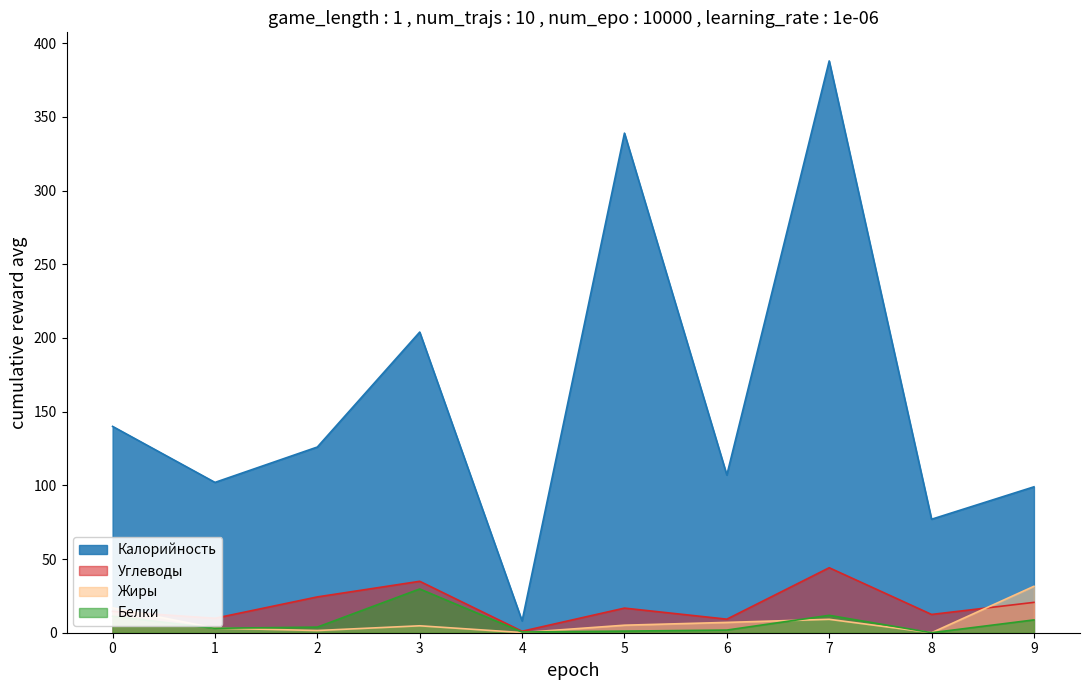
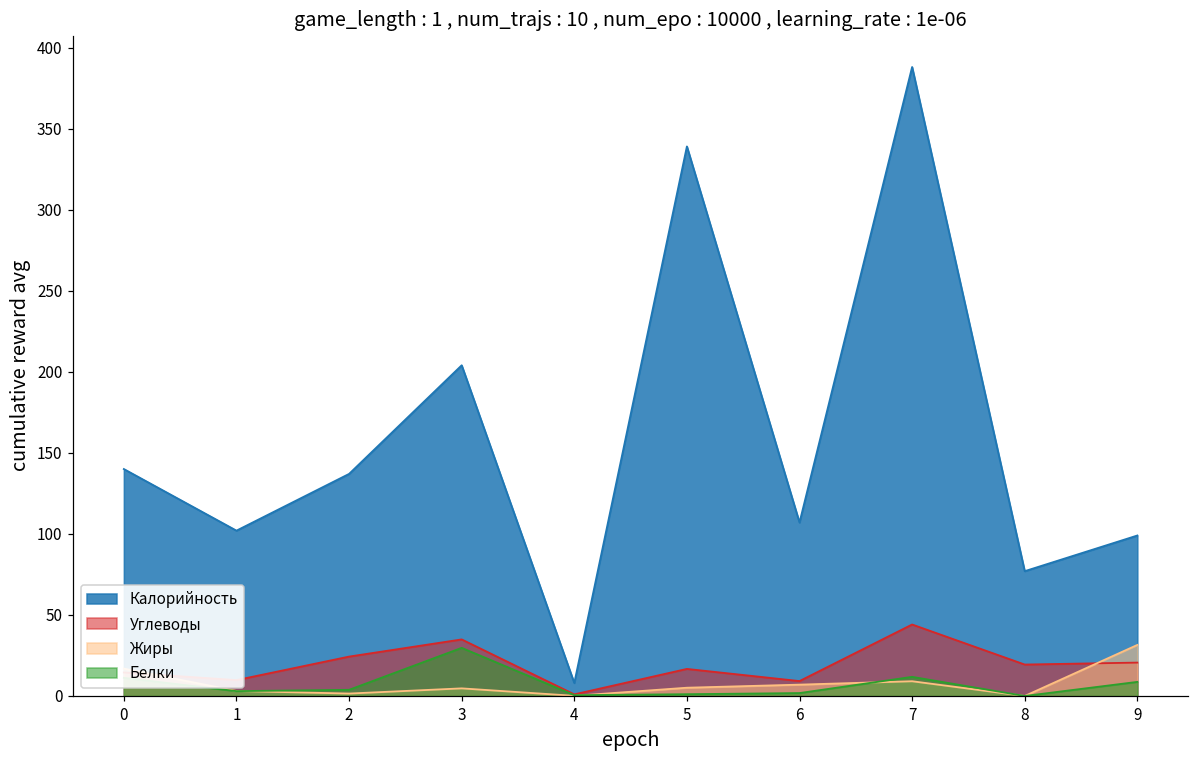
Калорийность, 2: 126 -> 137
Углеводы, 8: 12 -> 19
